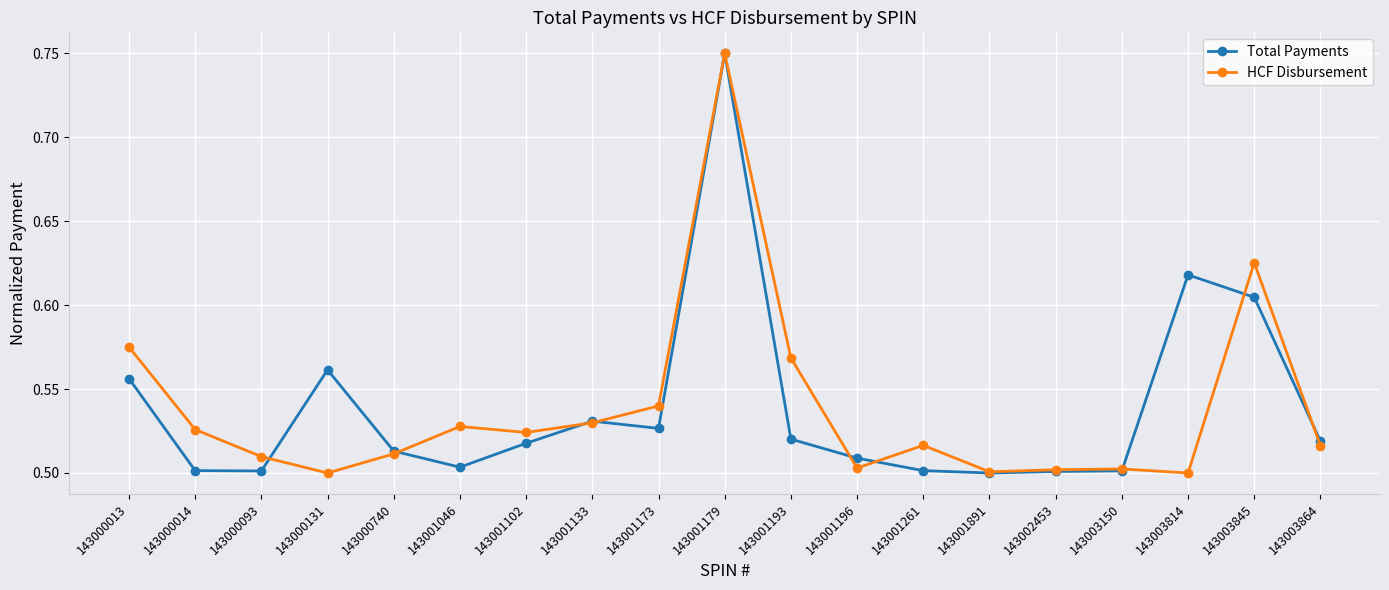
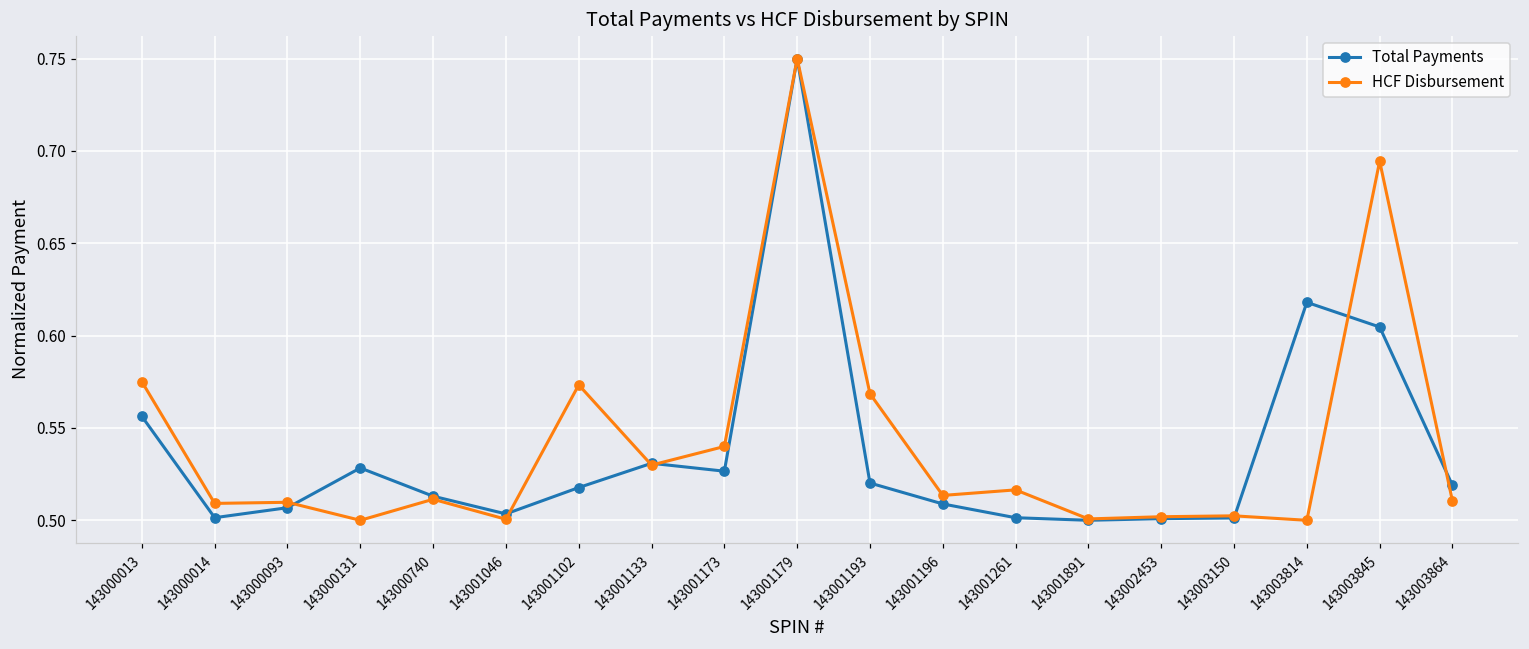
HCF Disbursement, 143000014: 0.526 -> 0.509
Total Payments, 143000093: 0.501 -> 0.507
Total Payments, 143000131: 0.561 -> 0.528
HCF Disbursement, 143001046: 0.528 -> 0.501
HCF Disbursement, 143001102: 0.524 -> 0.573
HCF Disbursement, 143001196: 0.503 -> 0.513
HCF Disbursement, 143003845: 0.625 -> 0.694
HCF Disbursement, 143003864: 0.516 -> 0.510
